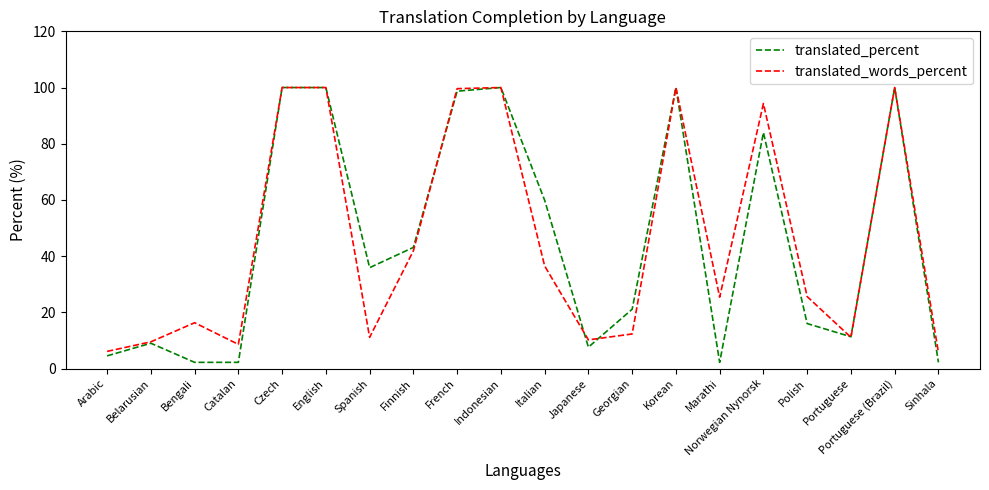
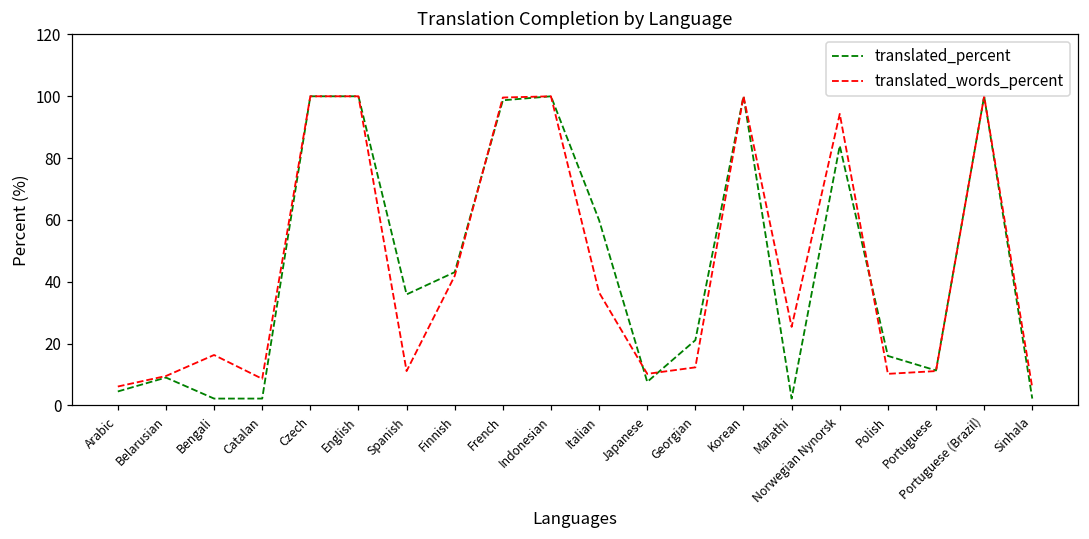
translated_words_percent, Polish: 26 -> 10
